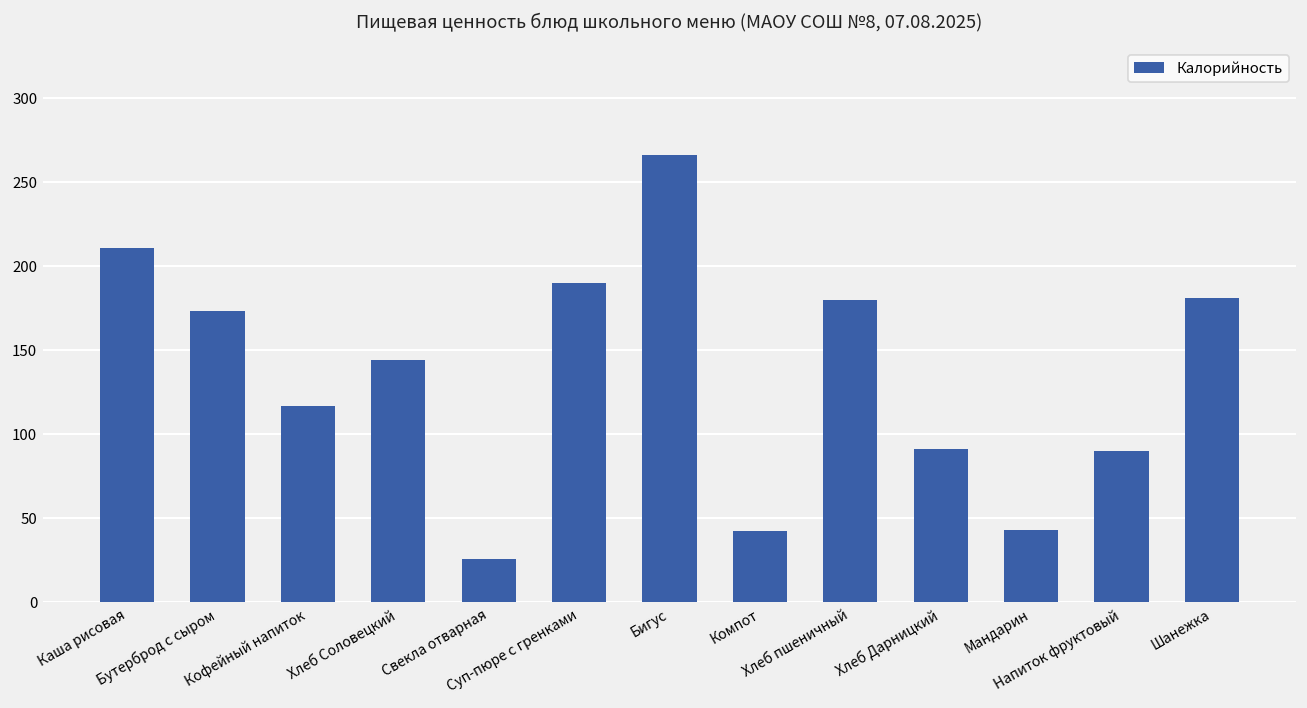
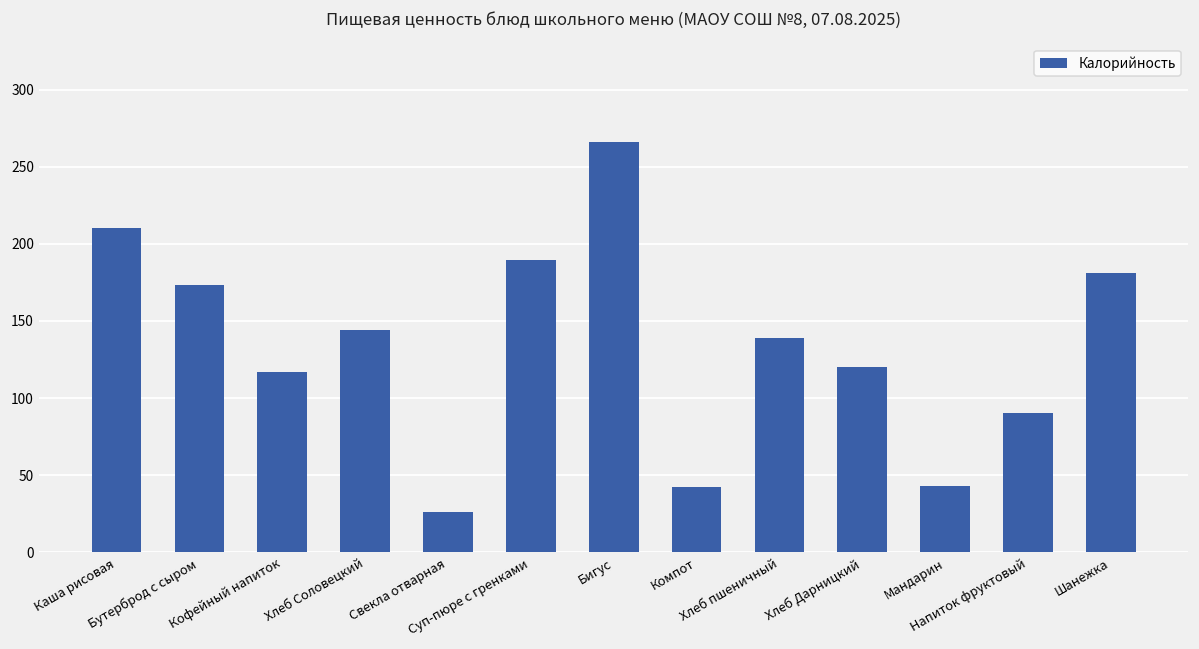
Хлеб пшеничный: 180 -> 139
Хлеб Дарницкий: 91 -> 120
